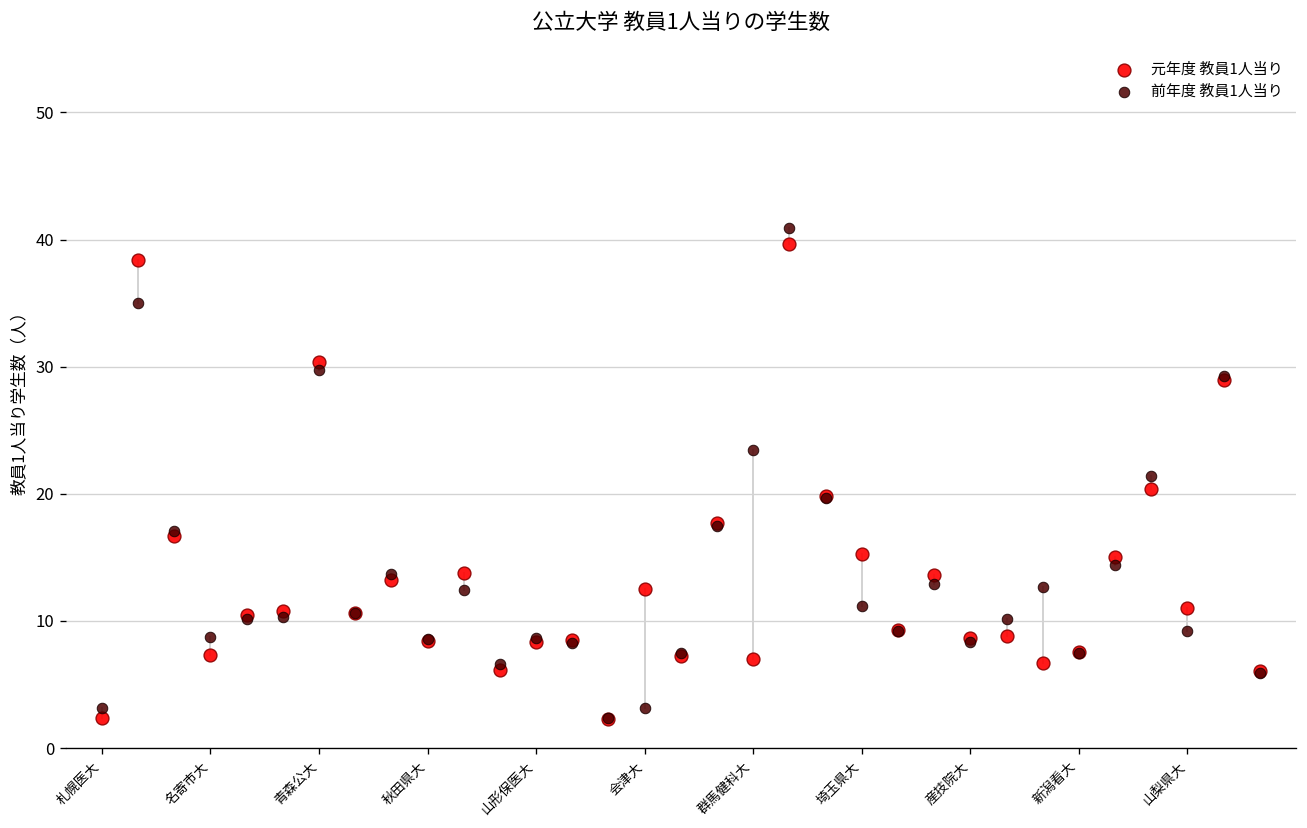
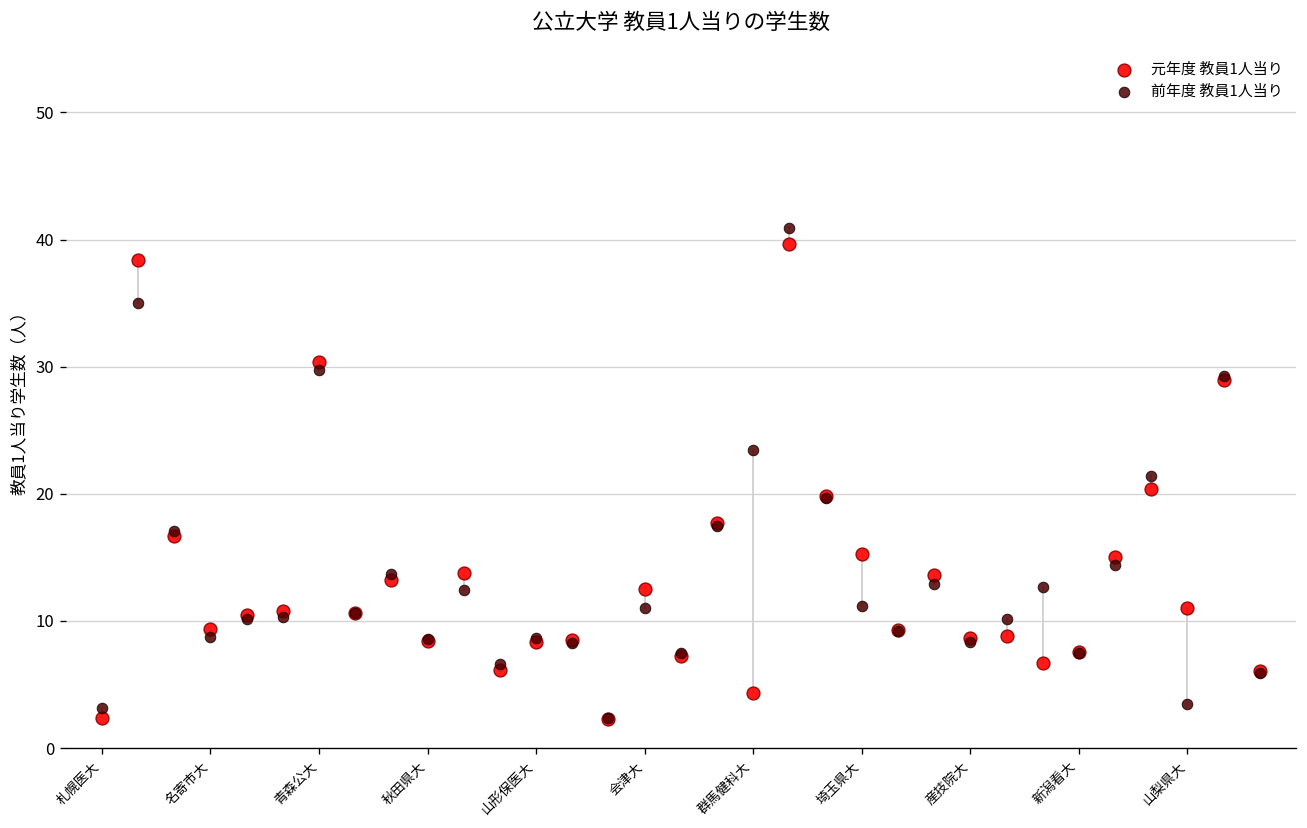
元年度 教員1人当り, 名寄市大: 7.4 -> 9.4
前年度 教員1人当り, 会津大: 3.2 -> 11.0
元年度 教員1人当り, 群馬健科大: 7.1 -> 4.3
前年度 教員1人当り, 山梨県大: 9.2 -> 3.5
